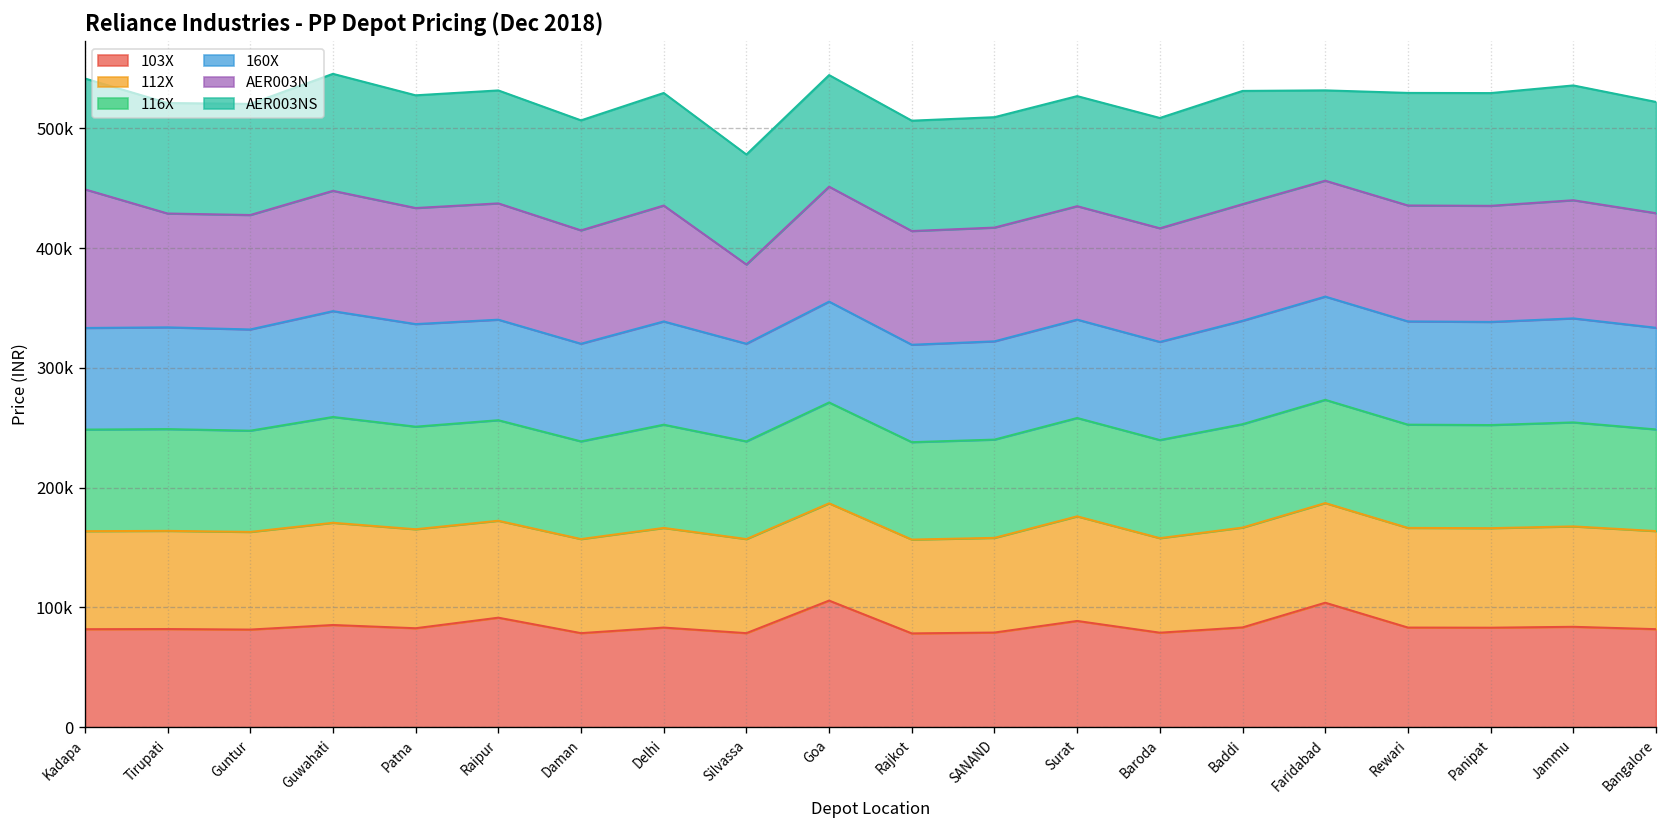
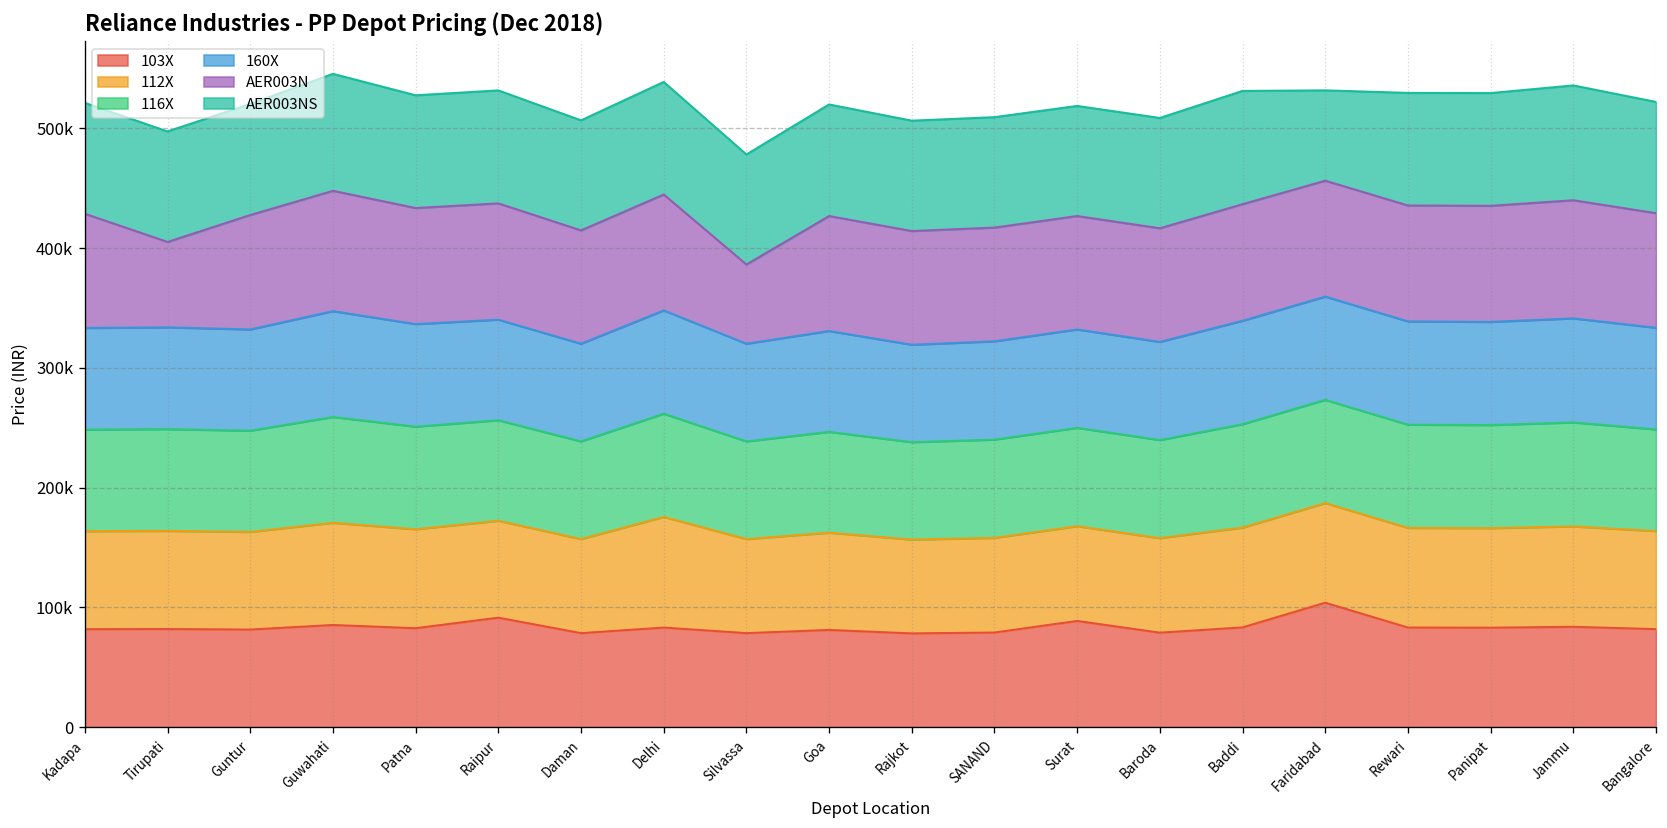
AER003N, Kadapa: 120000 -> 100000
AER003N, Tirupati: 100000 -> 70000
112X, Delhi: 80000 -> 90000
103X, Goa: 110000 -> 80000
112X, Surat: 90000 -> 80000
